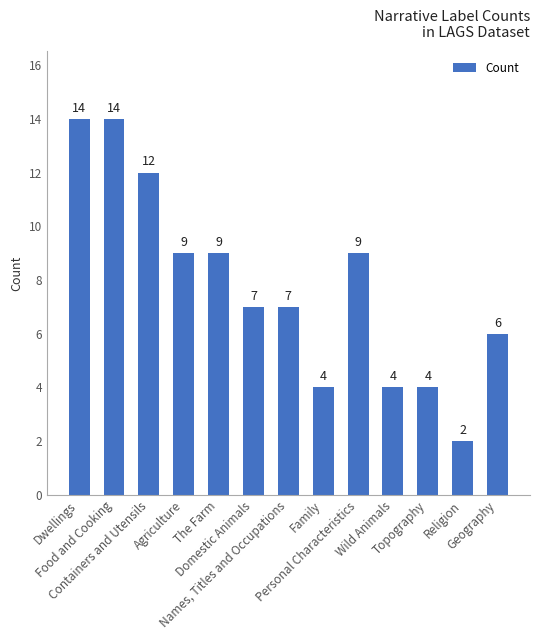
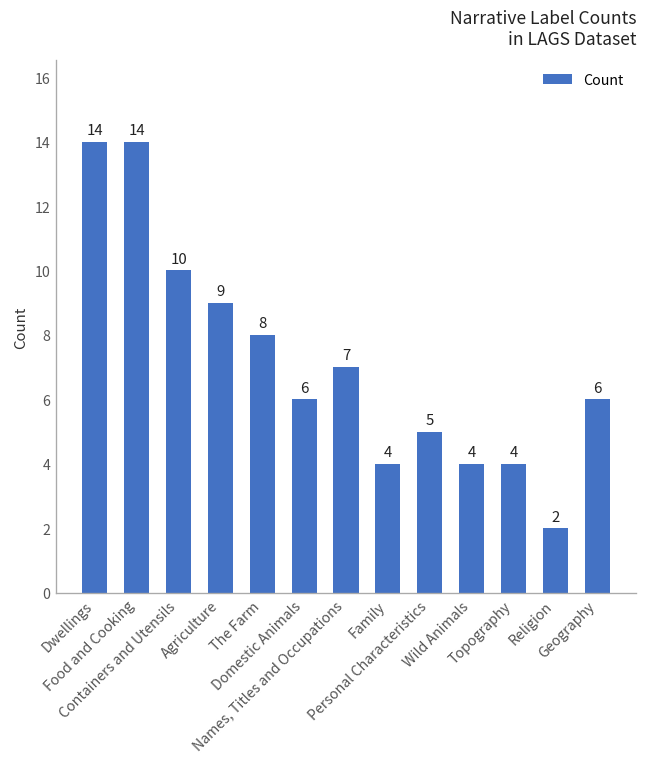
Containers and Utensils: 12 -> 10
The Farm: 9 -> 8
Domestic Animals: 7 -> 6
Personal Characteristics: 9 -> 5
